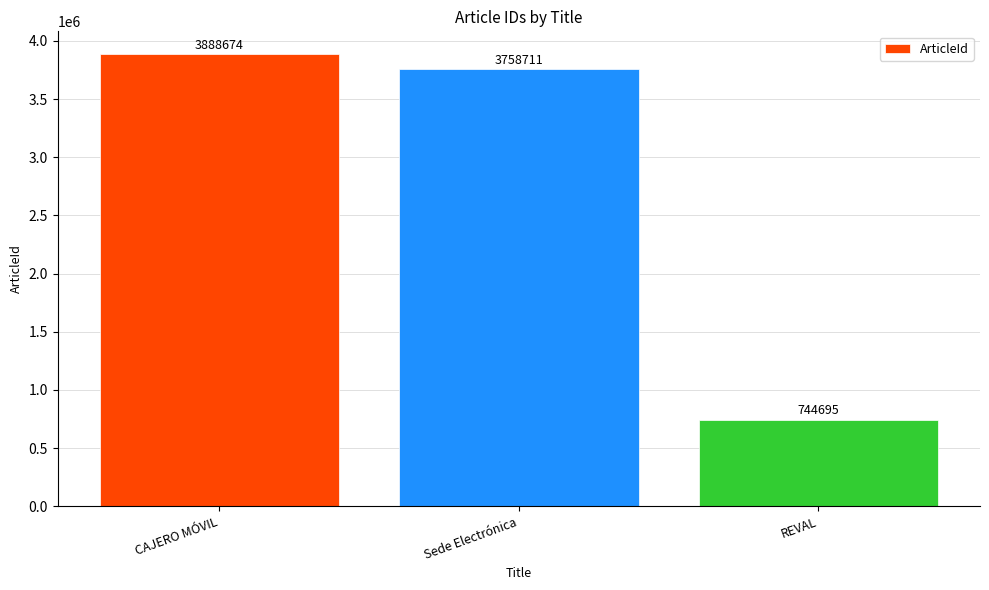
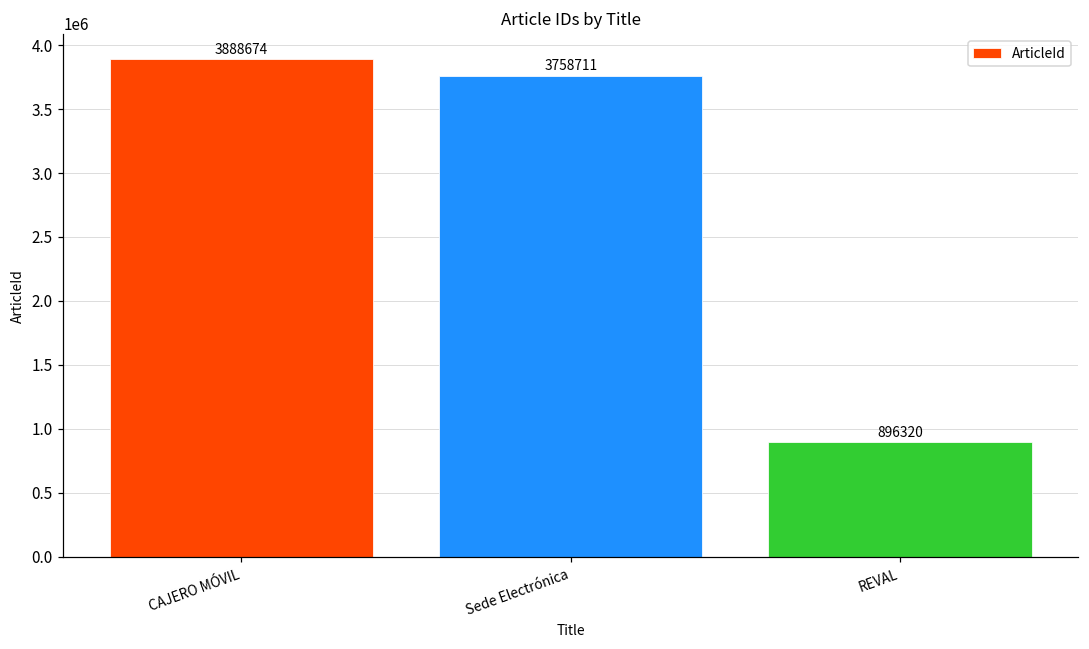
REVAL: 744695 -> 896320
